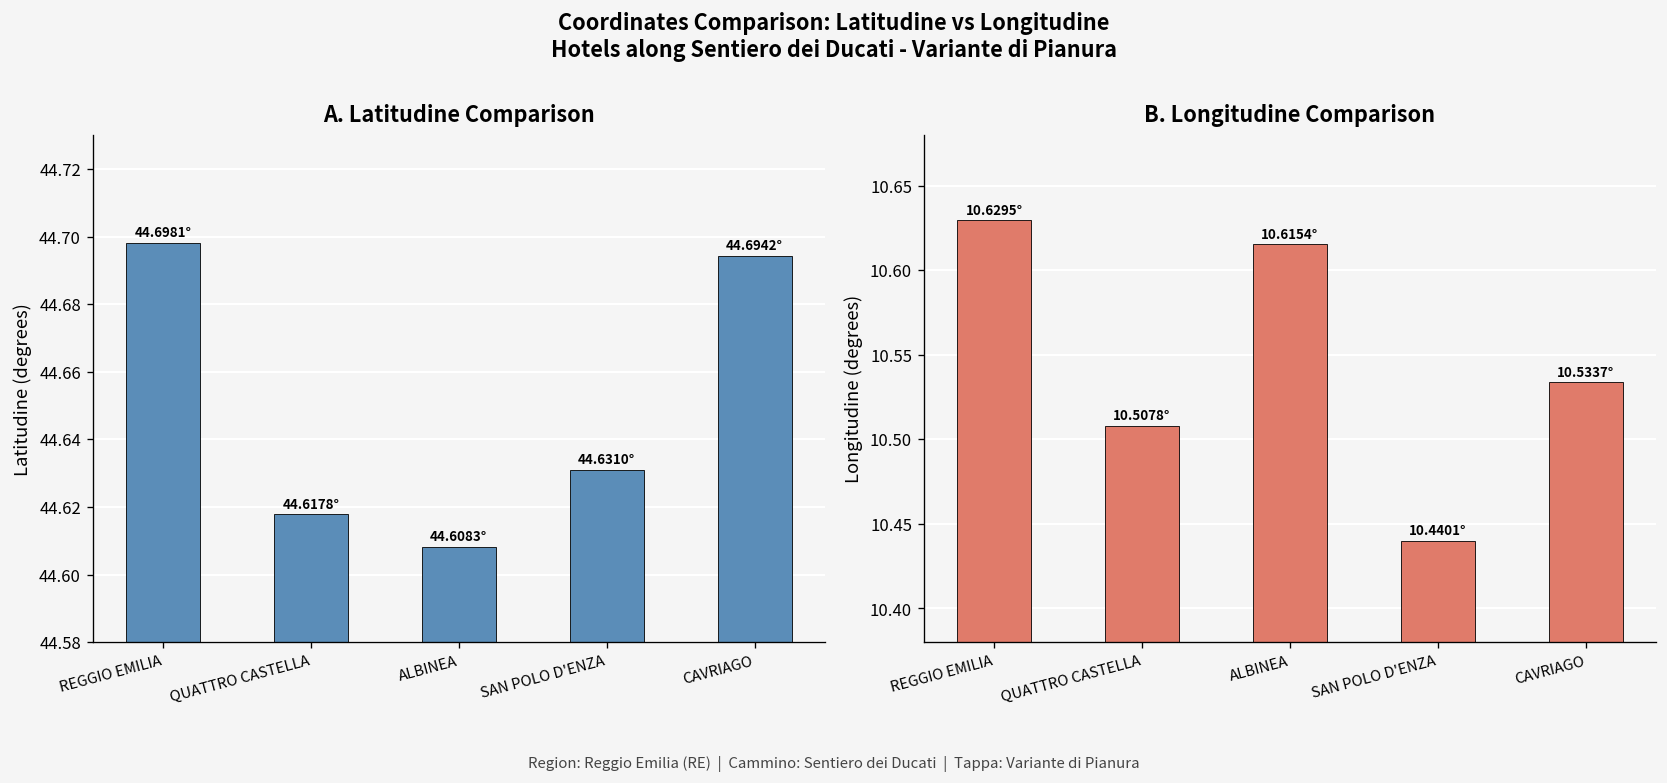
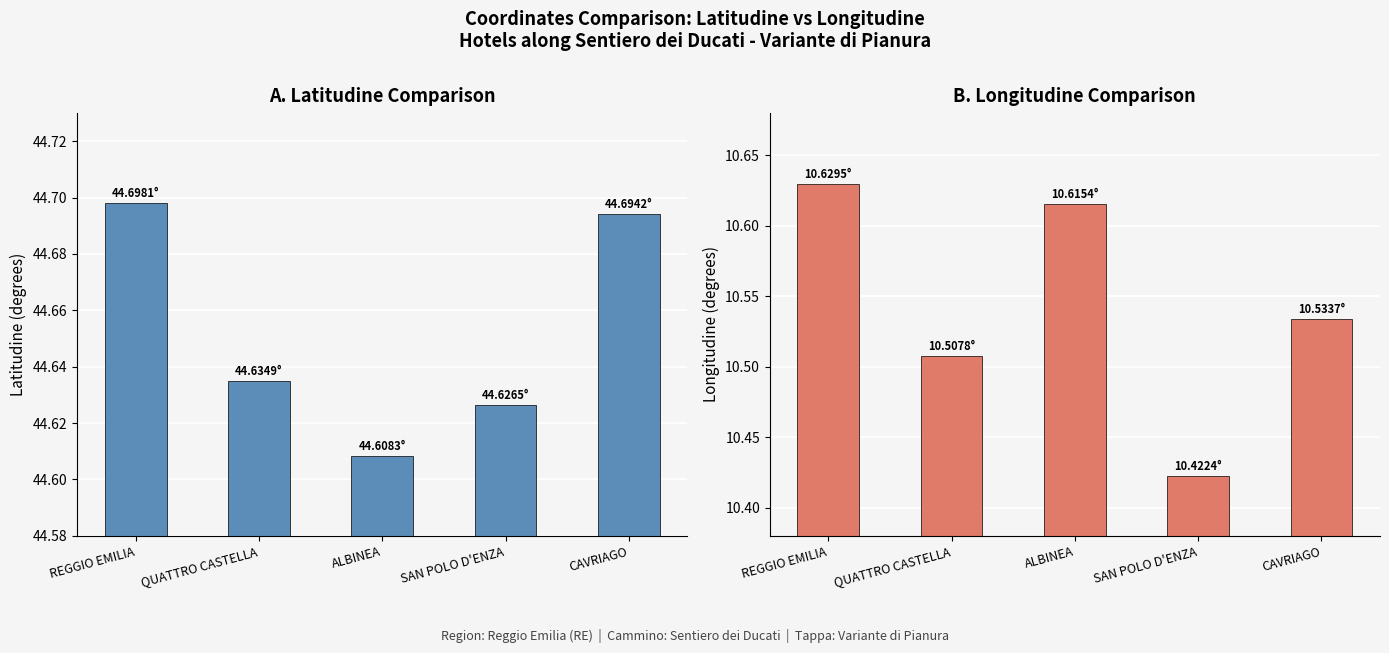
A. Latitudine Comparison, QUATTRO CASTELLA: 44.6178° -> 44.6349°
A. Latitudine Comparison, SAN POLO D'ENZA: 44.6310° -> 44.6265°
B. Longitudine Comparison, SAN POLO D'ENZA: 10.4401° -> 10.4224°
